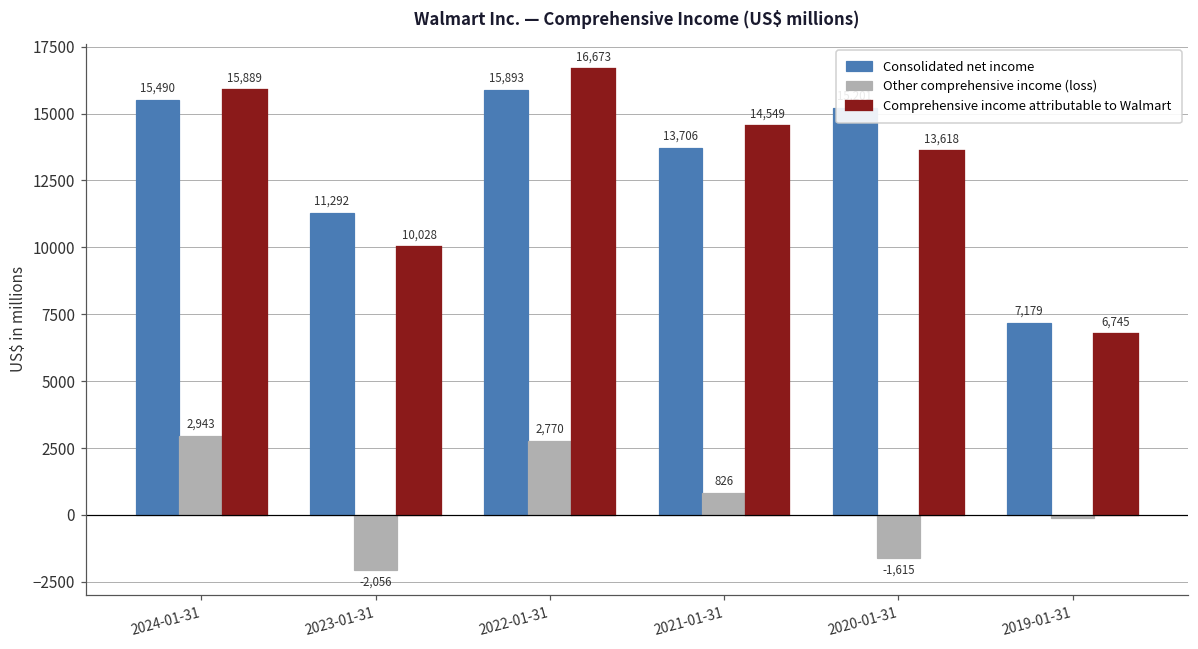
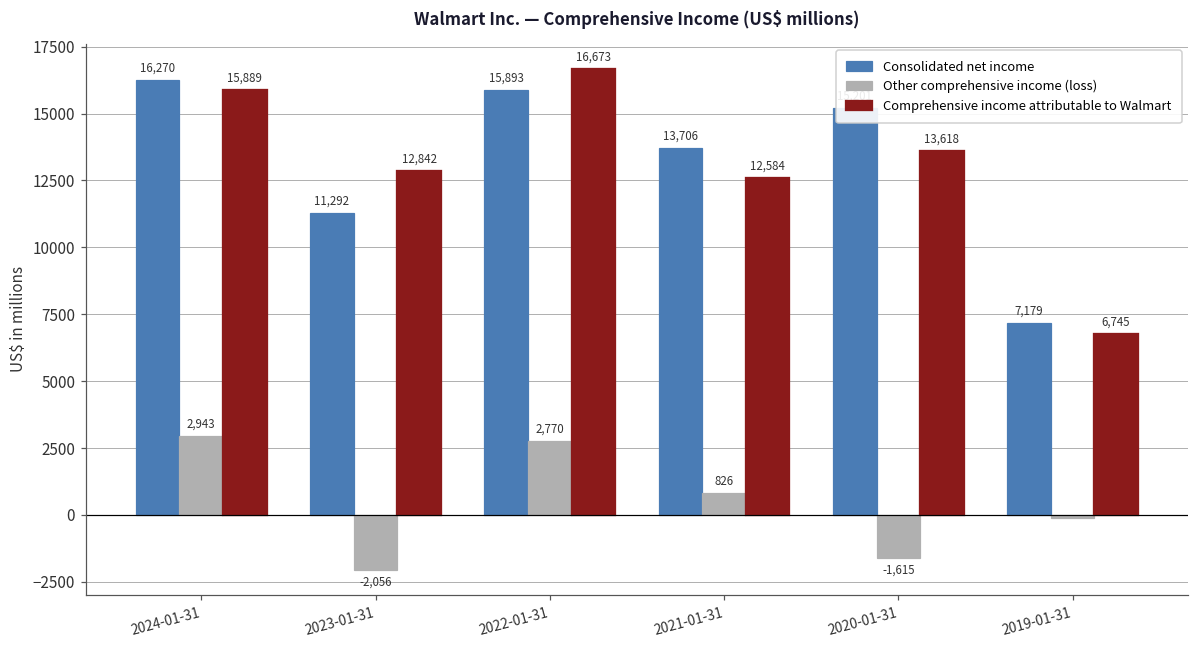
Consolidated net income, 2024-01-31: 15,490 -> 16,270
Comprehensive income attributable to Walmart, 2023-01-31: 10,028 -> 12,842
Comprehensive income attributable to Walmart, 2021-01-31: 14,549 -> 12,584
